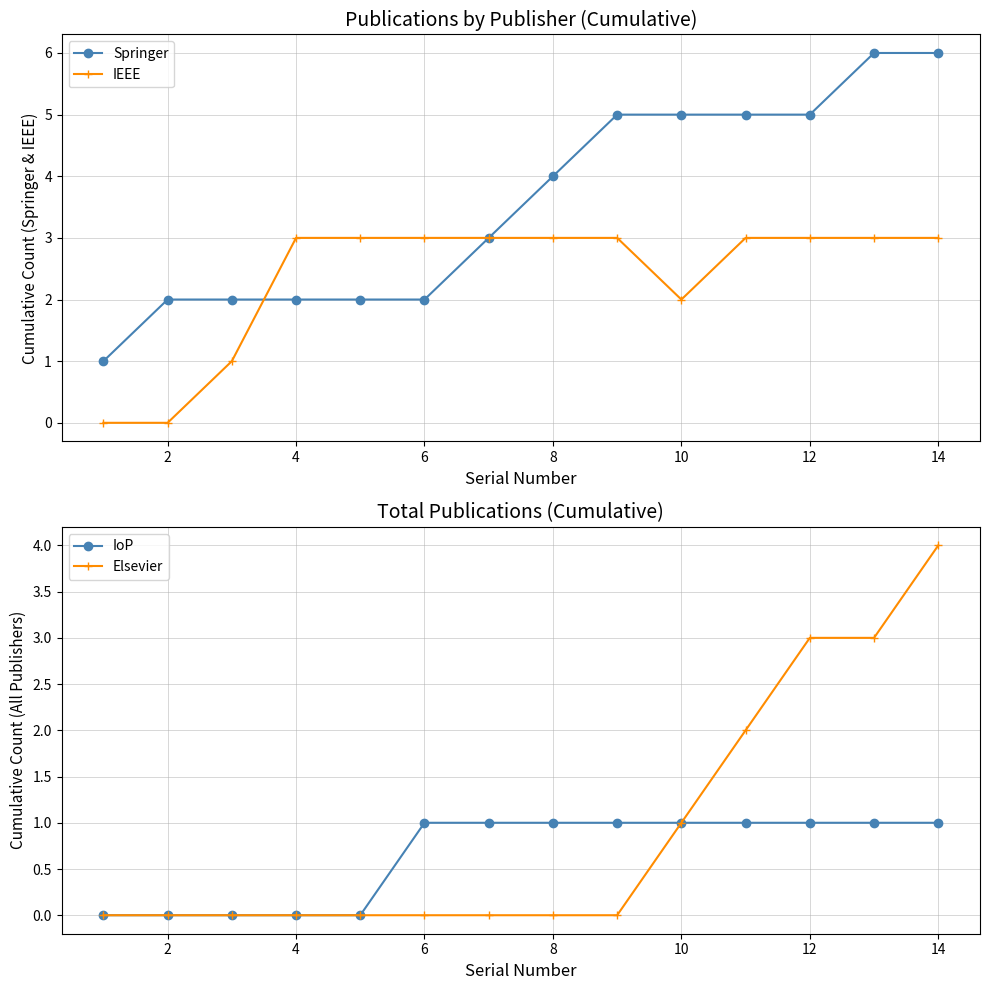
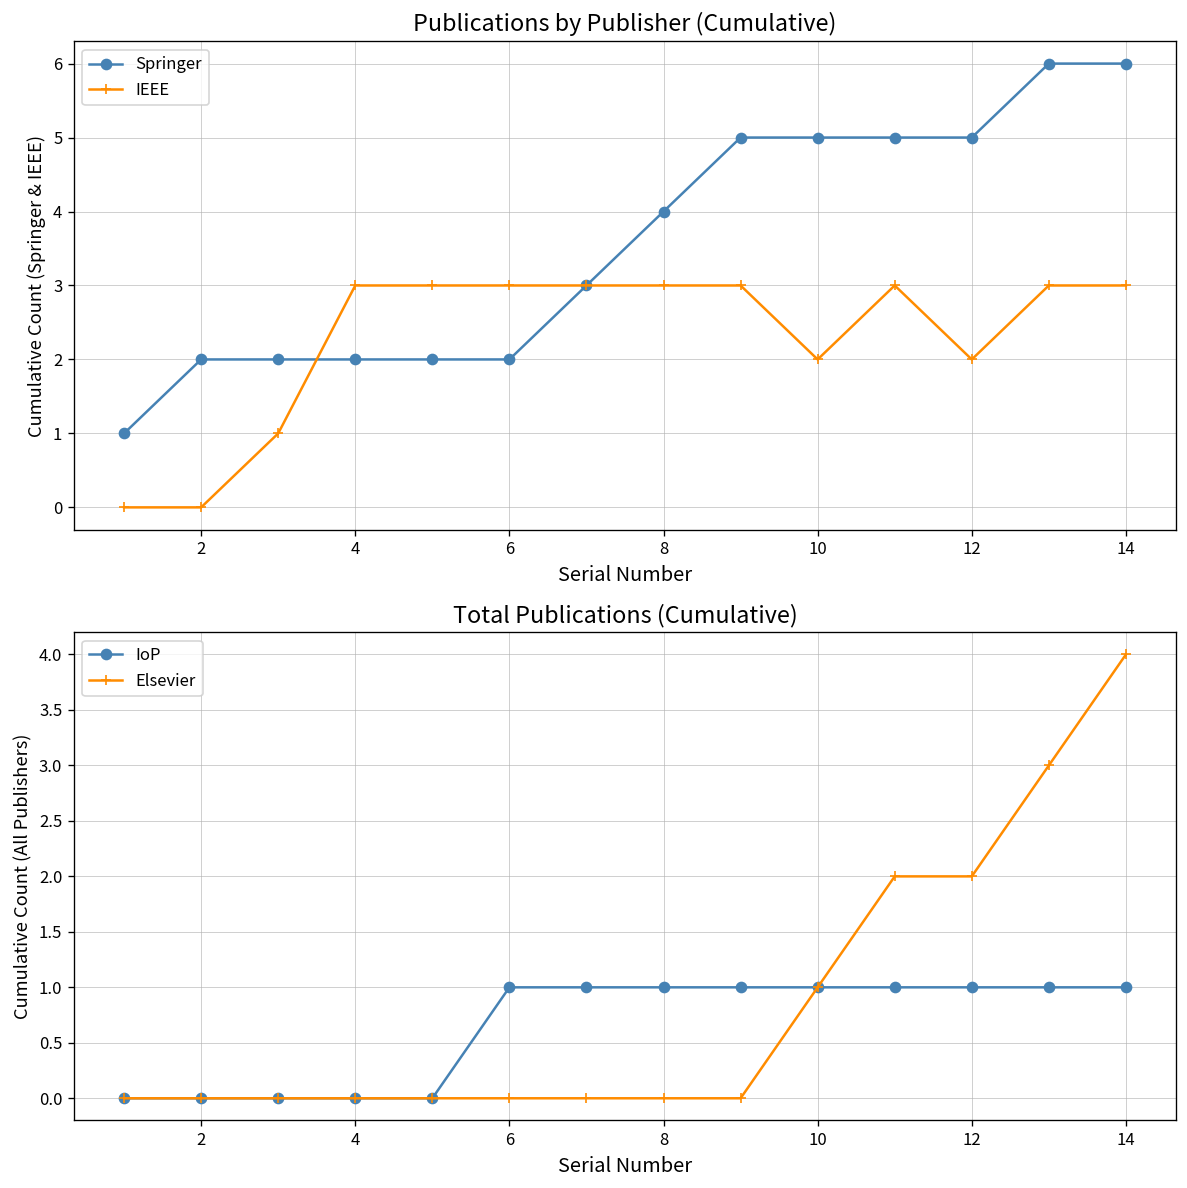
Publications by Publisher (Cumulative), IEEE, 12: 3 -> 2
Total Publications (Cumulative), Elsevier, 12: 3 -> 2
